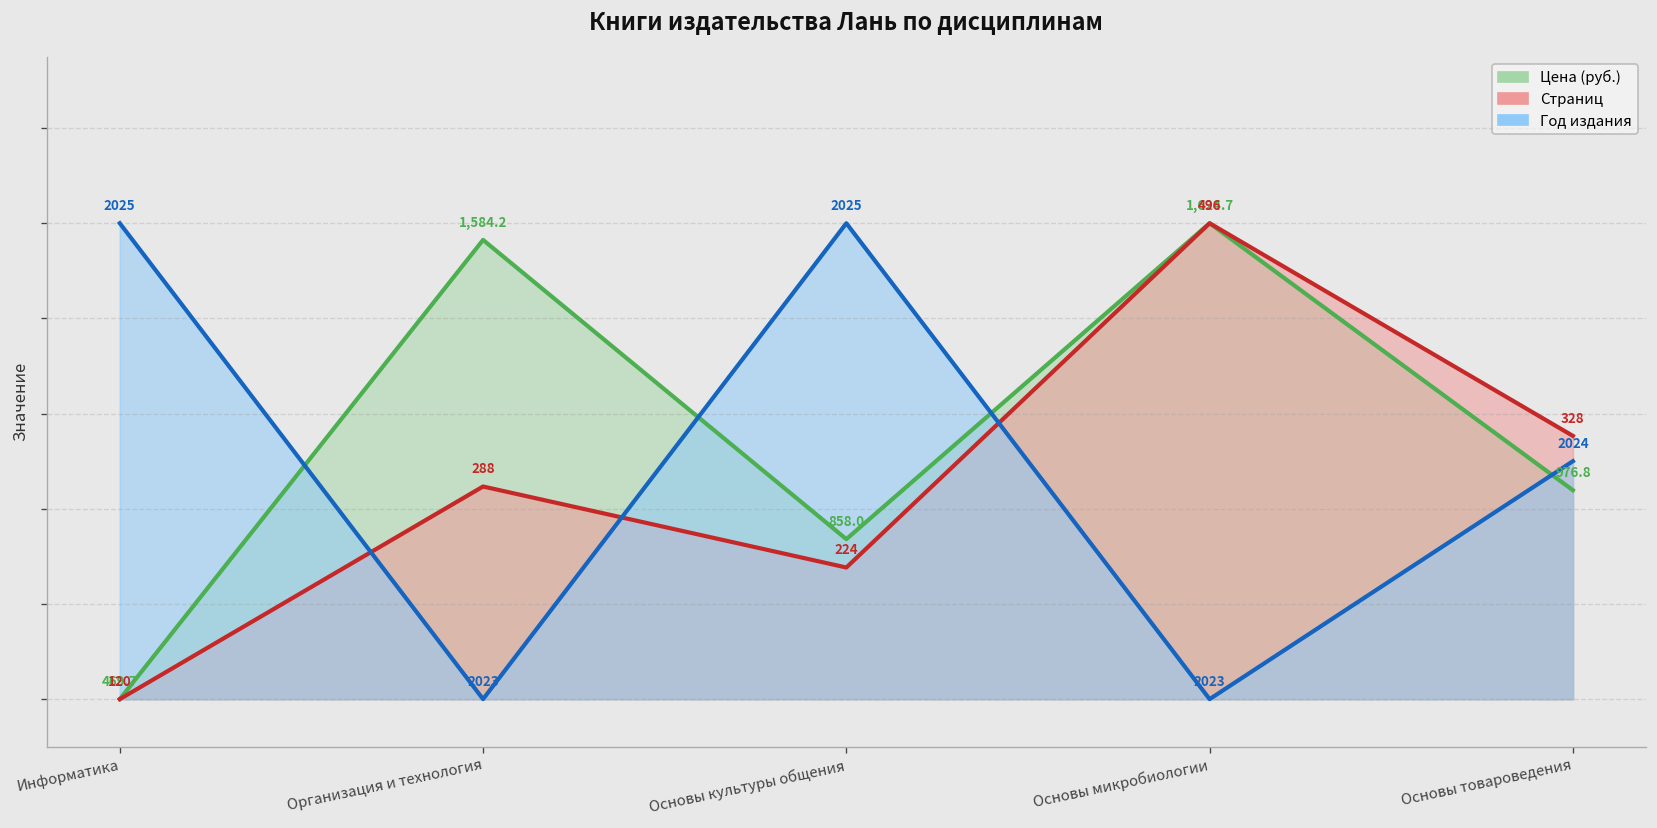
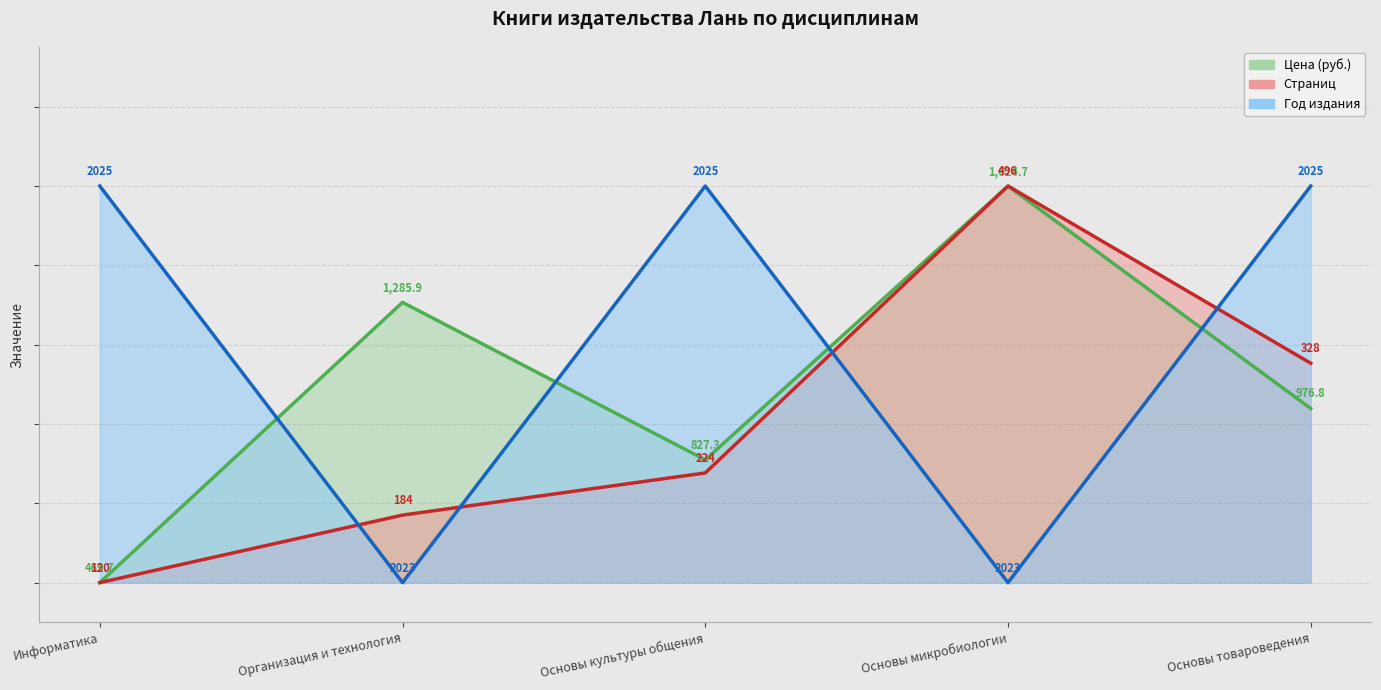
Цена (руб.), Организация и технология: 1,584.2 -> 1,285.9
Страниц, Организация и технология: 288 -> 184
Цена (руб.), Основы культуры общения: 858.0 -> 827.3
Год издания, Основы товароведения: 2024 -> 2025
